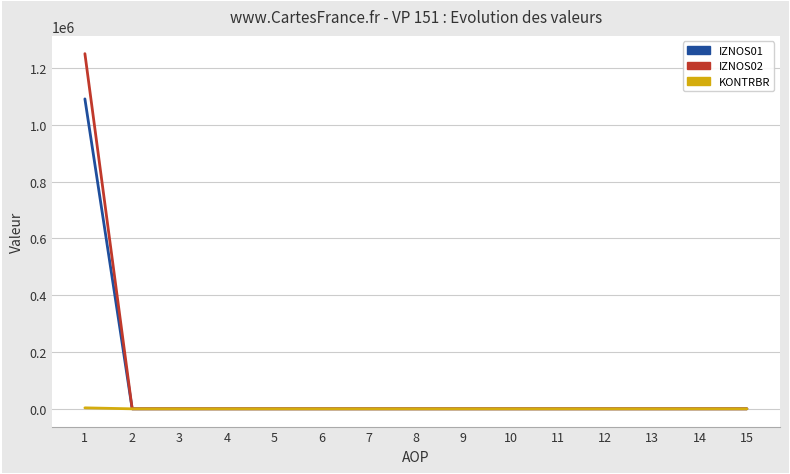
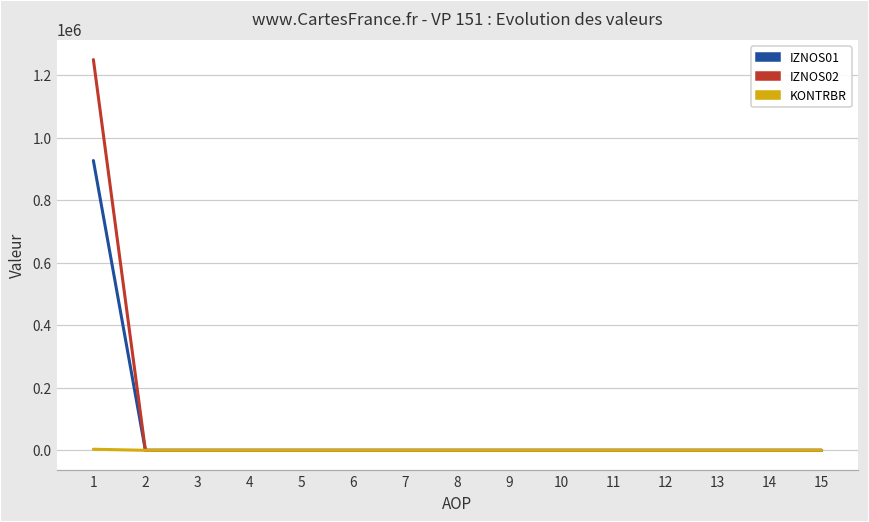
IZNOS01, 1: 1090000 -> 930000
